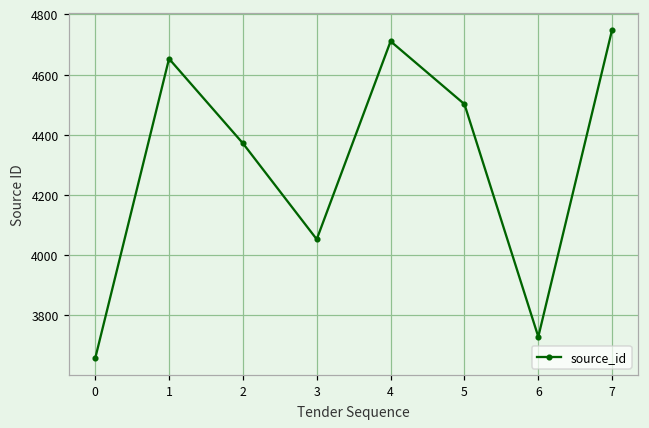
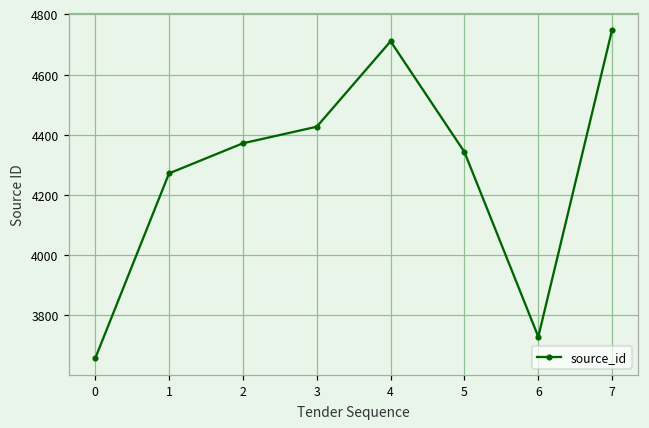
1: 4650 -> 4270
3: 4050 -> 4430
5: 4500 -> 4340
